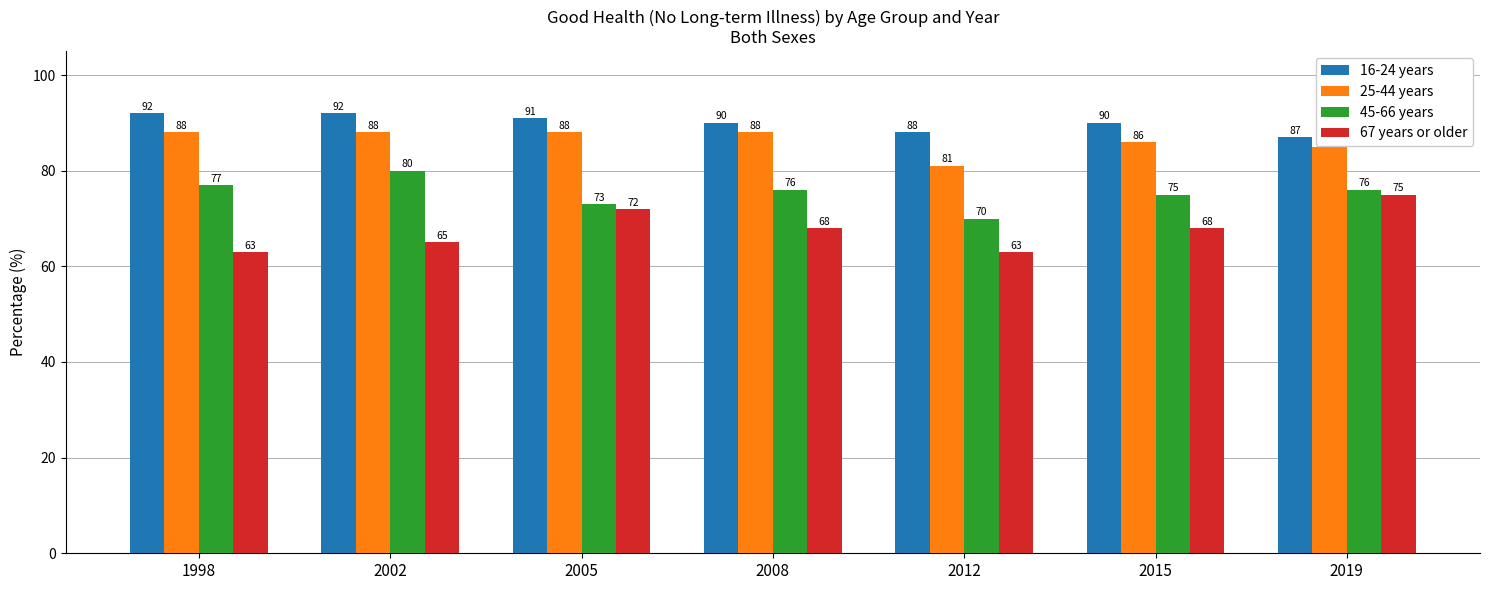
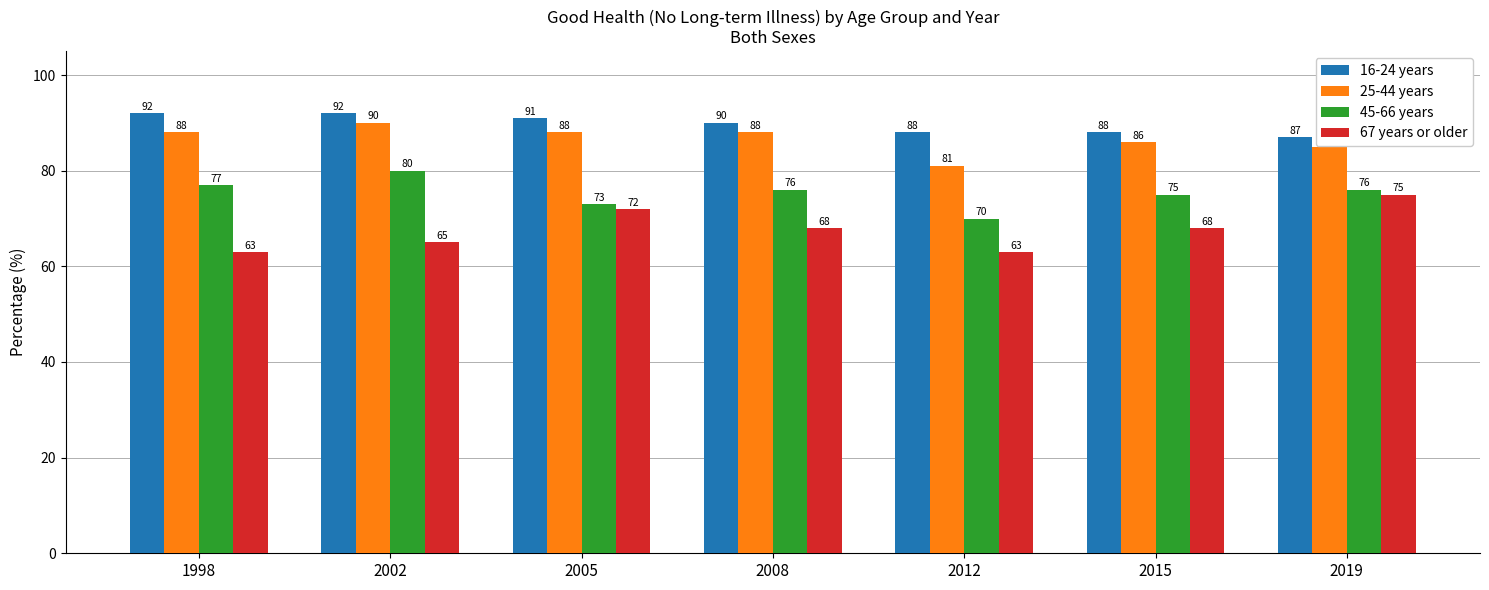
25-44 years, 2002: 88 -> 90
16-24 years, 2015: 90 -> 88
